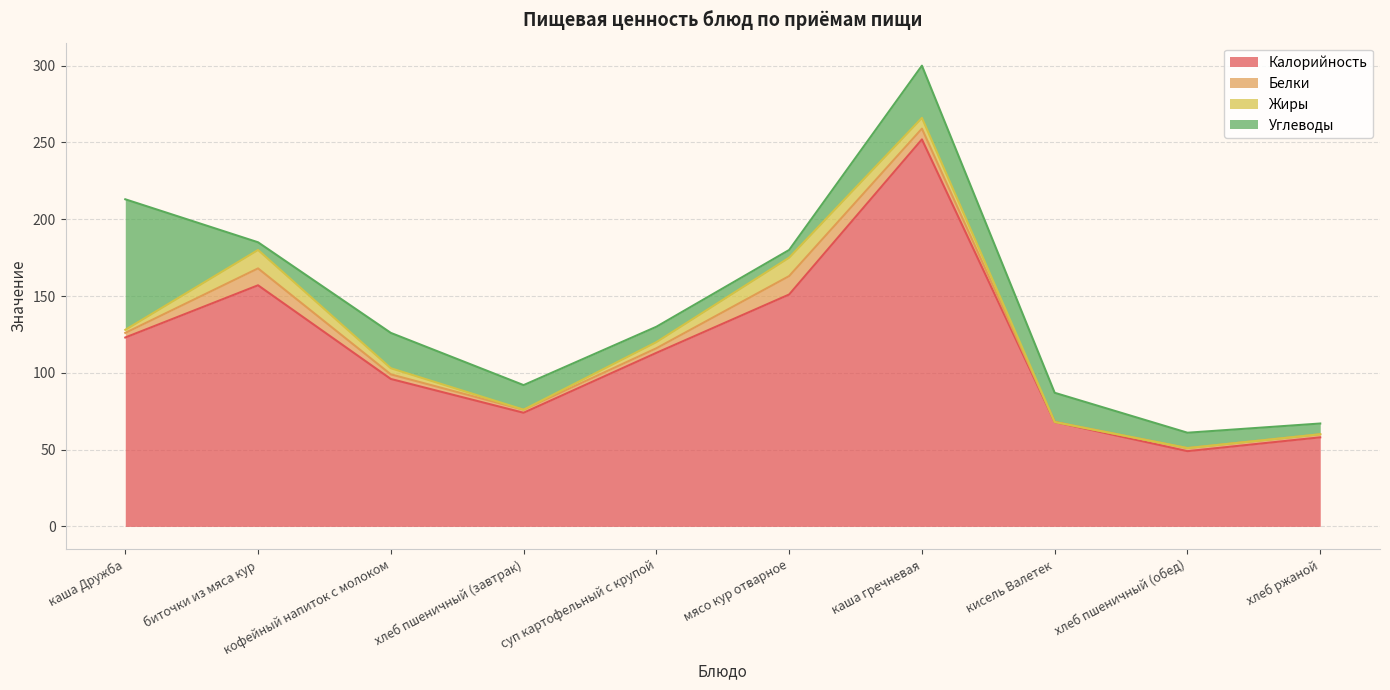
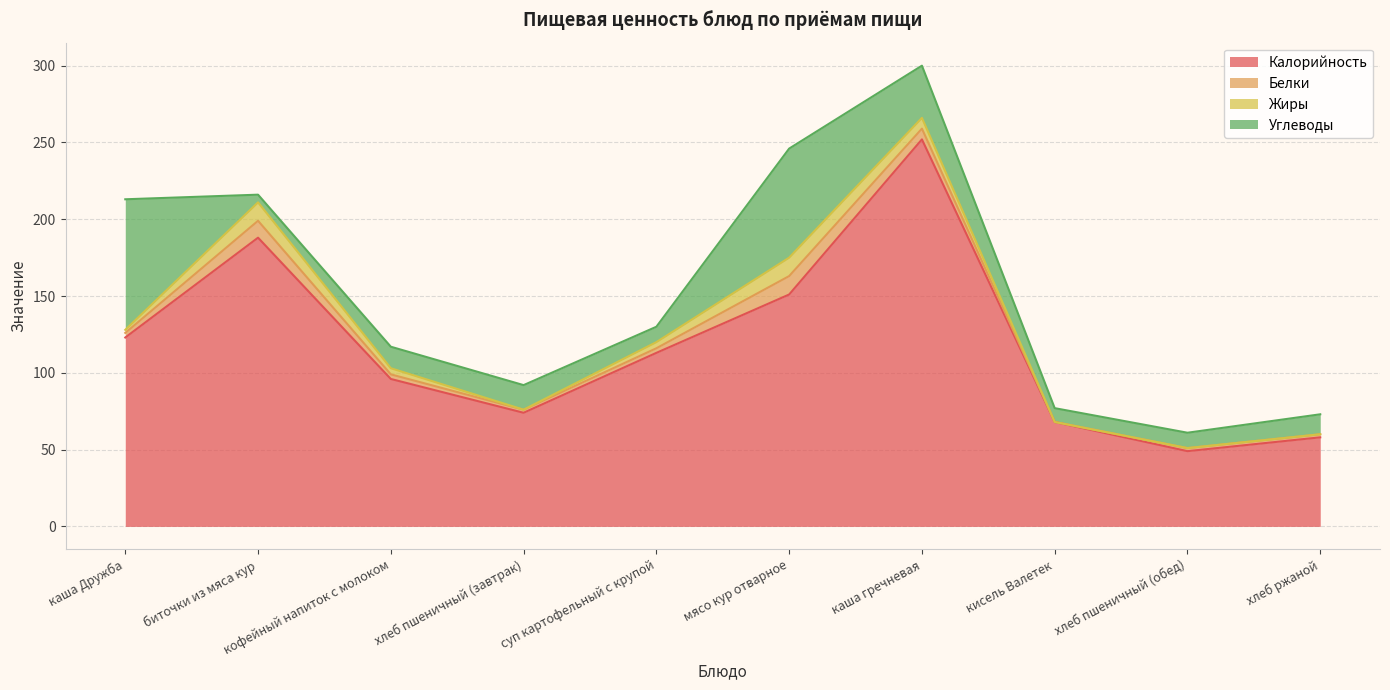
Калорийность, биточки из мяса кур: 157 -> 188
Углеводы, кофейный напиток с молоком: 23 -> 14
Углеводы, мясо кур отварное: 5 -> 71
Углеводы, кисель Валетек: 19 -> 9
Углеводы, хлеб ржаной: 7 -> 13
